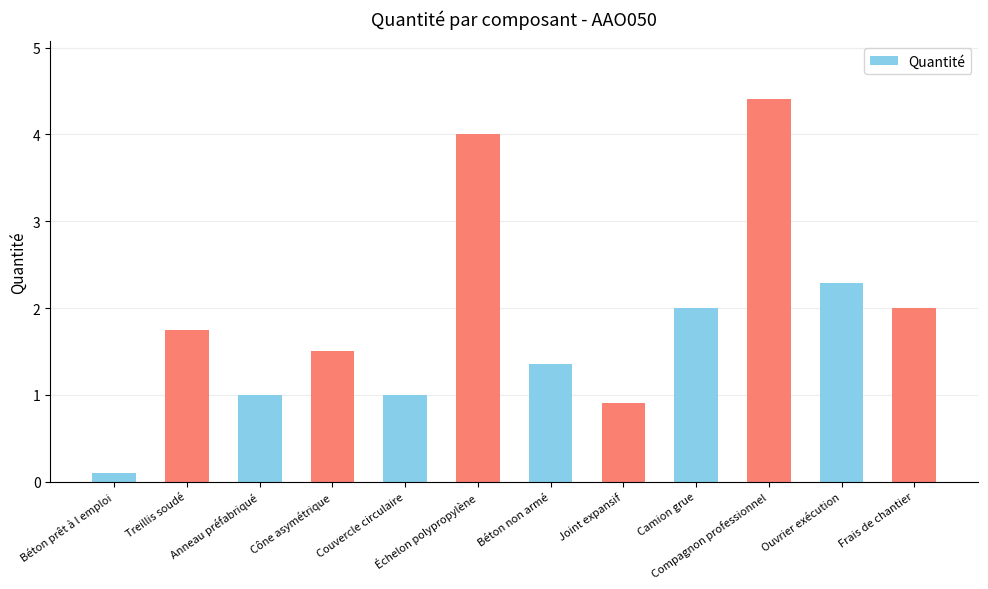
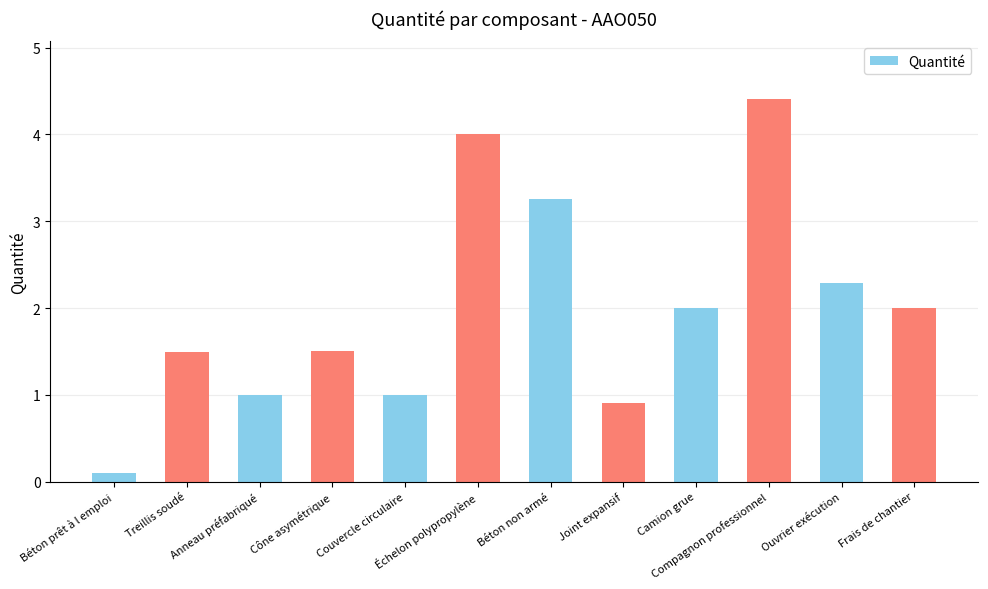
Treillis soudé: 1.8 -> 1.5
Béton non armé: 1.4 -> 3.3
